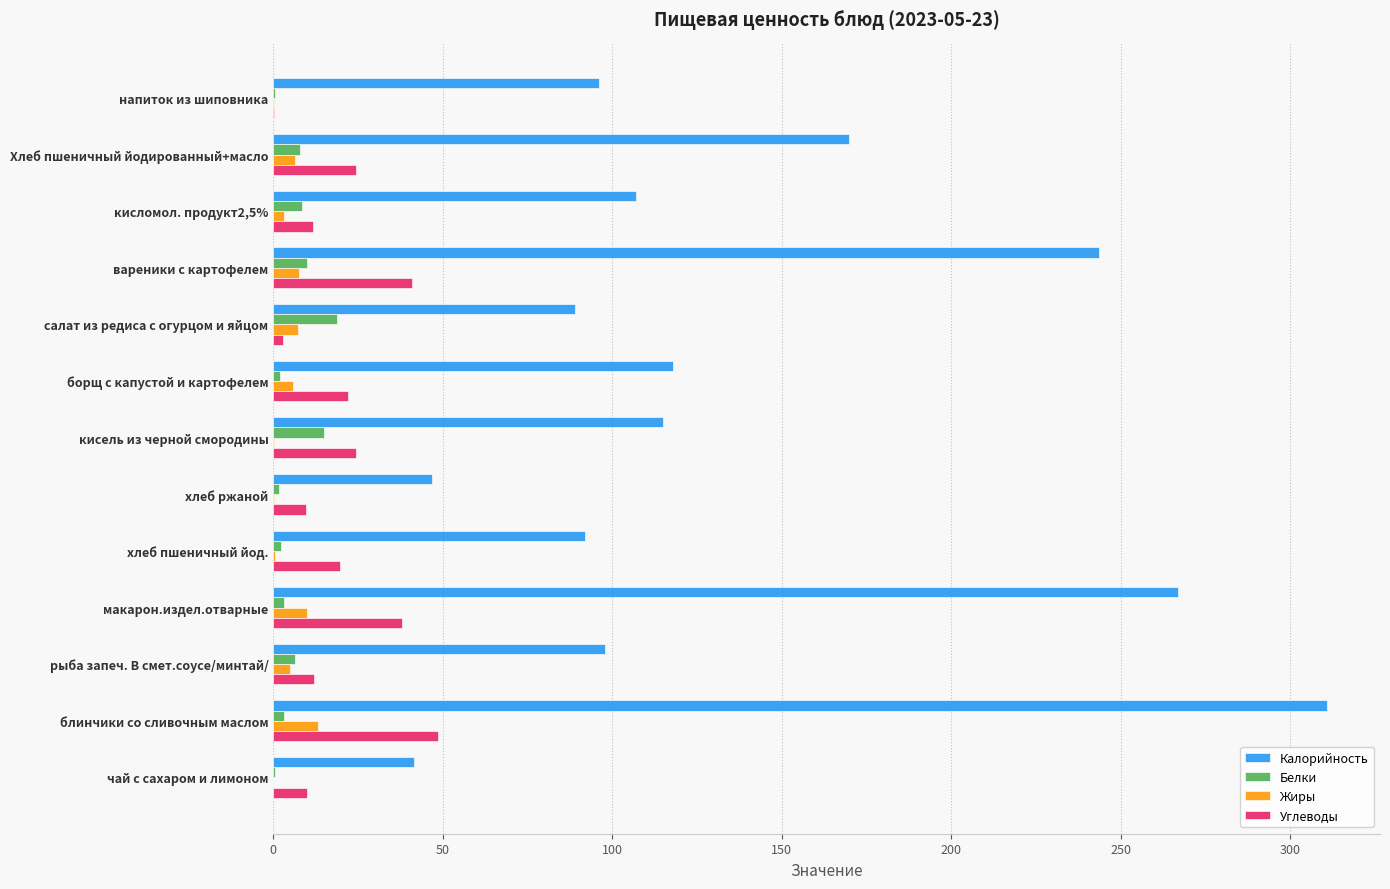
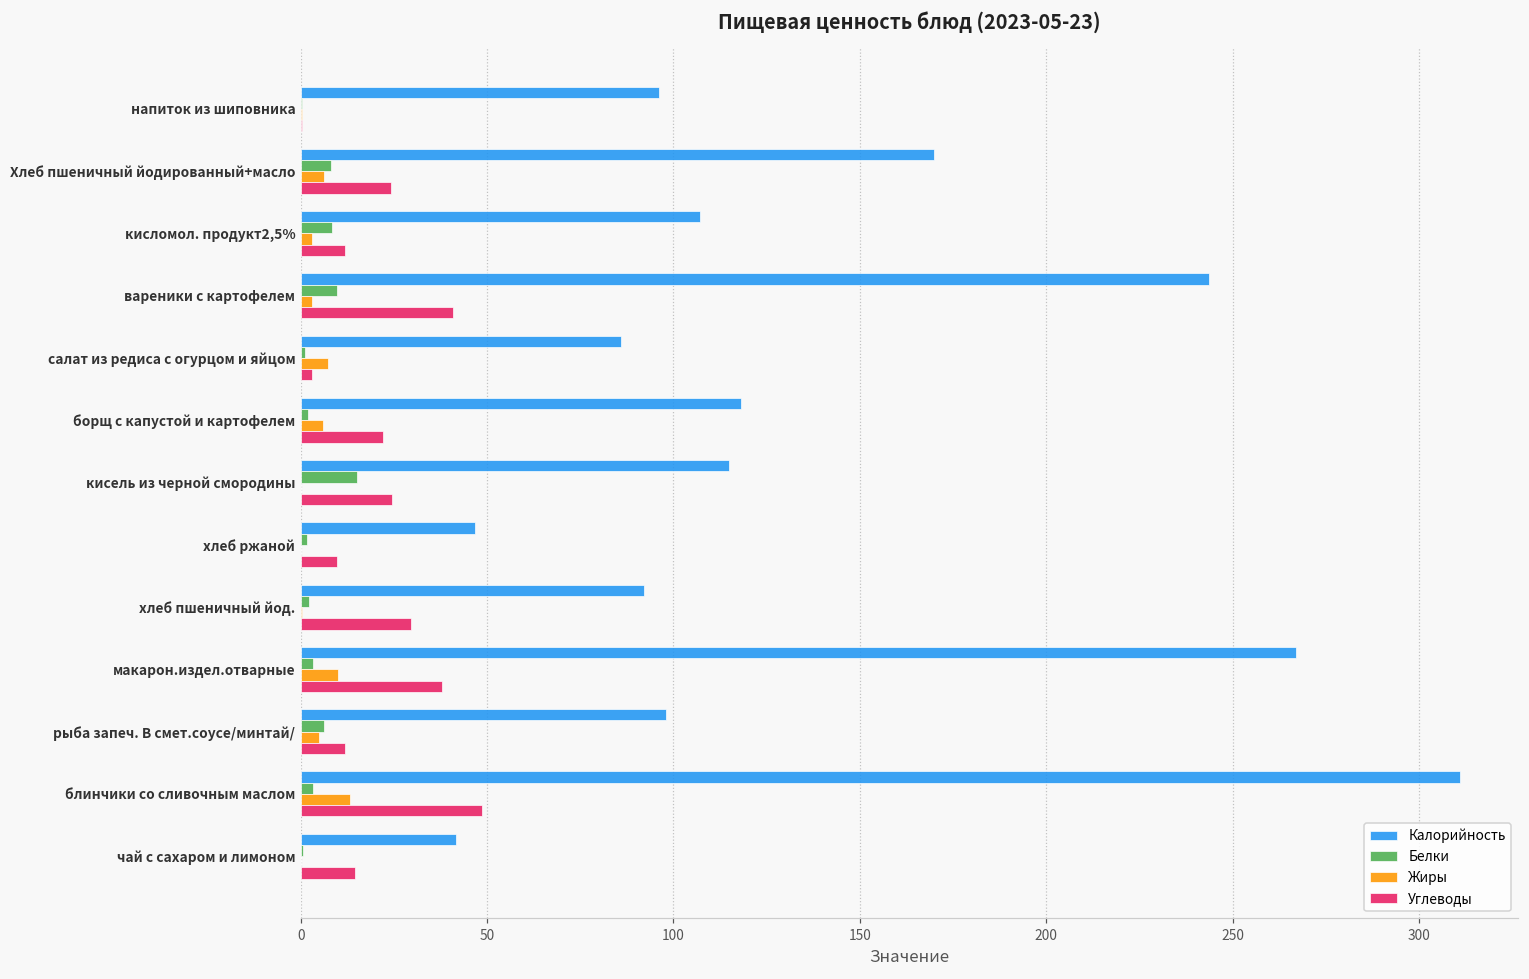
Жиры, вареники с картофелем: 8 -> 3
Калорийность, салат из редиса с огурцом и яйцом: 89 -> 86
Белки, салат из редиса с огурцом и яйцом: 19 -> 1
Углеводы, хлеб пшеничный йод.: 20 -> 30
Углеводы, чай с сахаром и лимоном: 10 -> 15
